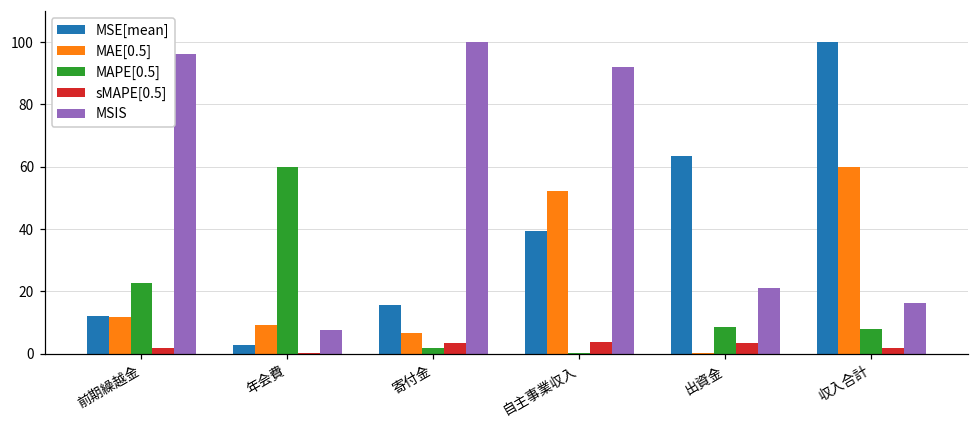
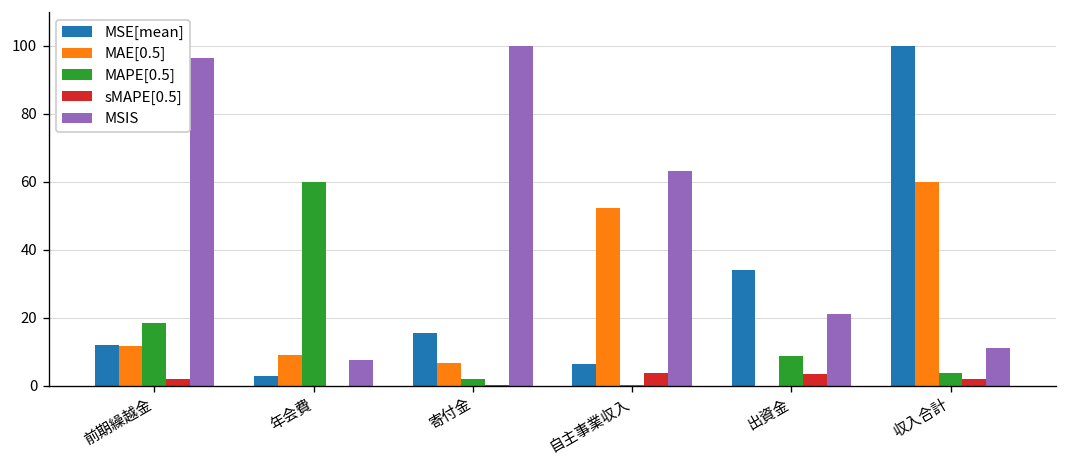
MAPE[0.5], 前期繰越金: 23 -> 19
sMAPE[0.5], 寄付金: 3 -> 0
MSE[mean], 自主事業収入: 39 -> 6
MSIS, 自主事業収入: 92 -> 63
MSE[mean], 出資金: 63 -> 34
MAPE[0.5], 収入合計: 8 -> 4
MSIS, 収入合計: 16 -> 11
